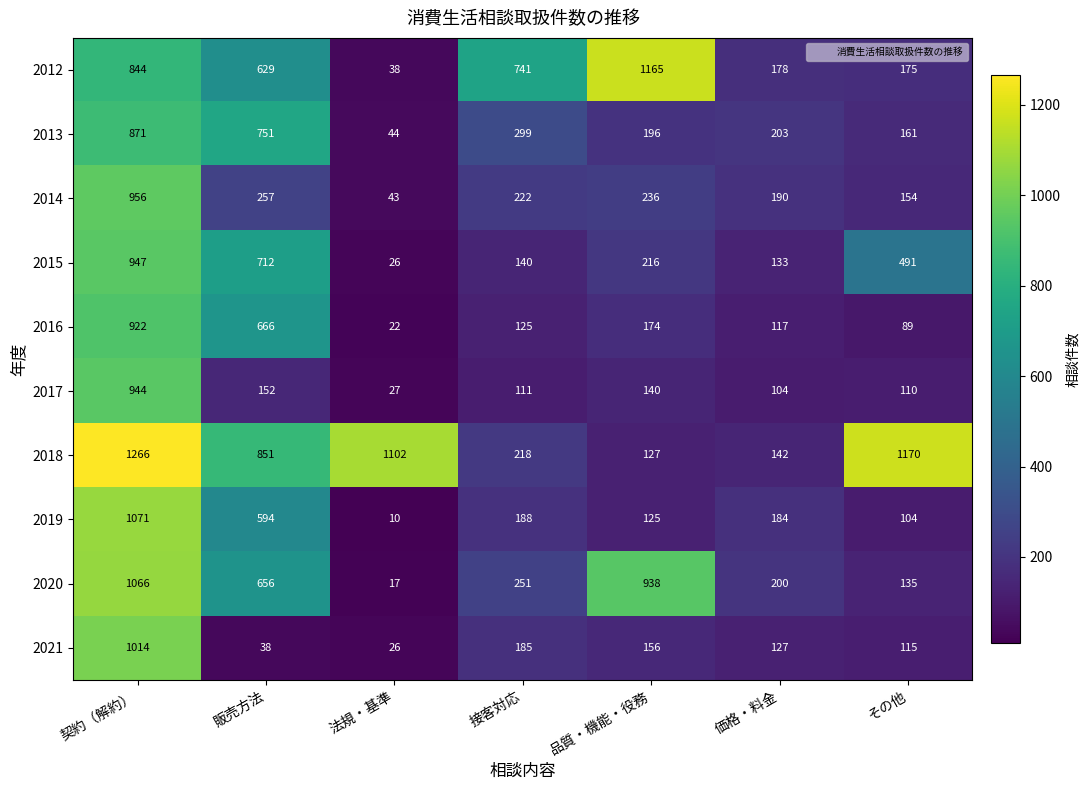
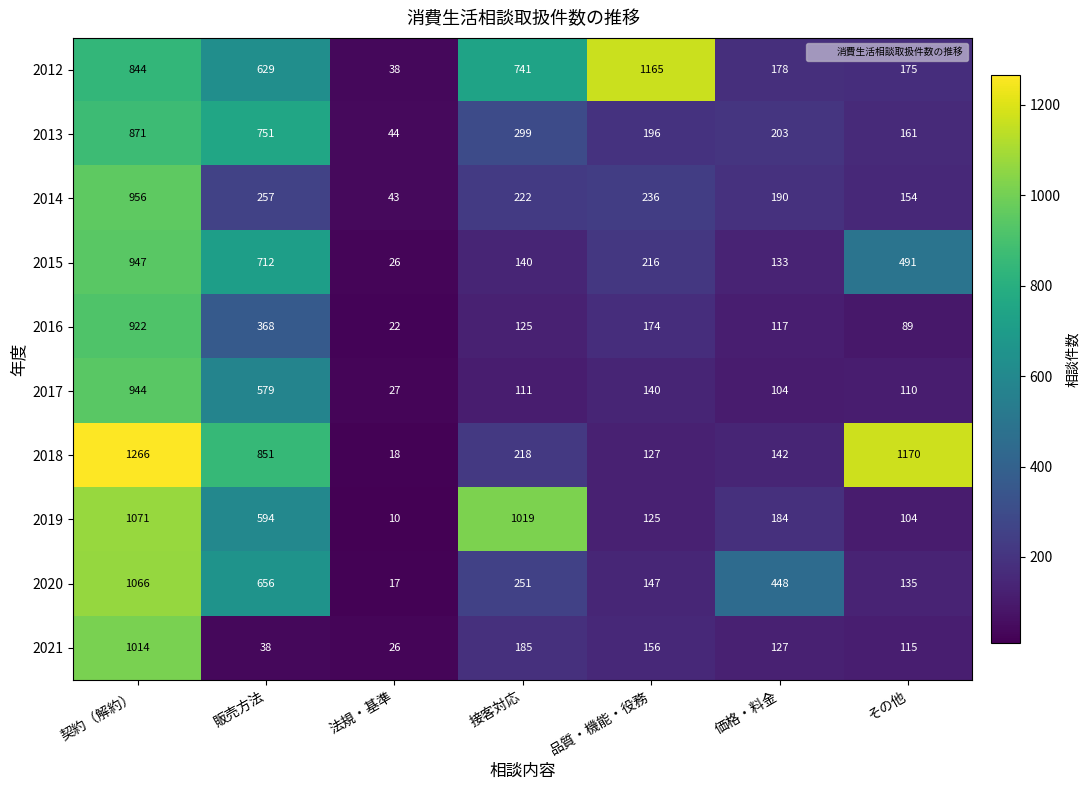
2016, 販売方法: 666 -> 368
2017, 販売方法: 152 -> 579
2018, 法規・基準: 1102 -> 18
2019, 接客対応: 188 -> 1019
2020, 品質・機能・役務: 938 -> 147
2020, 価格・料金: 200 -> 448
